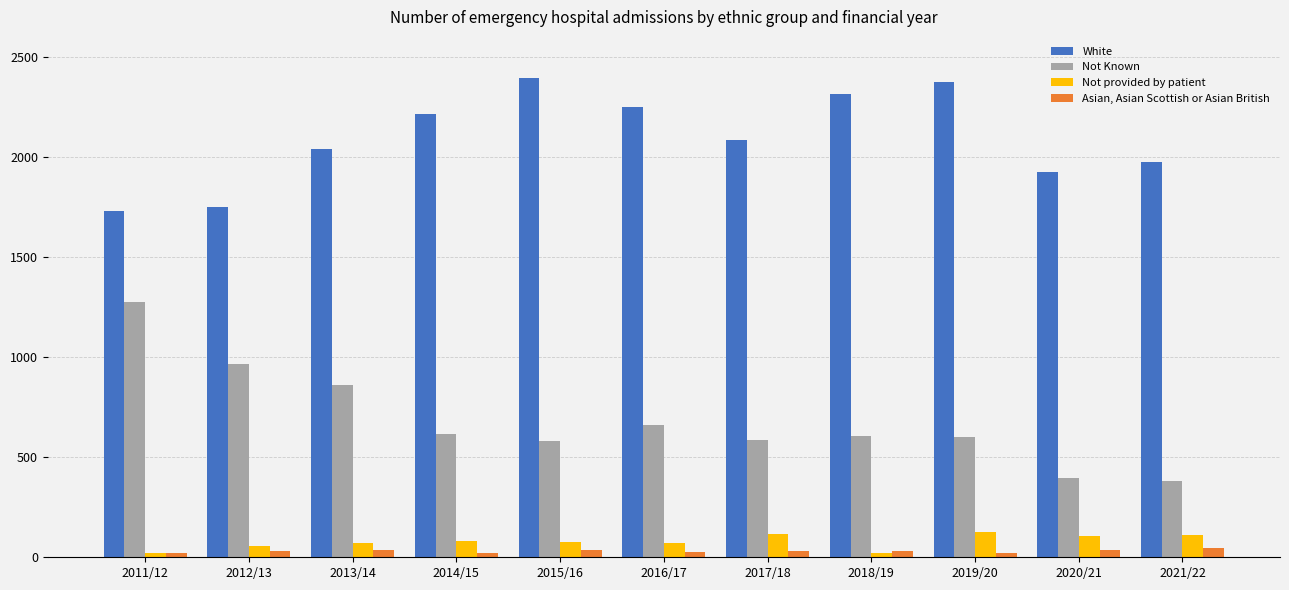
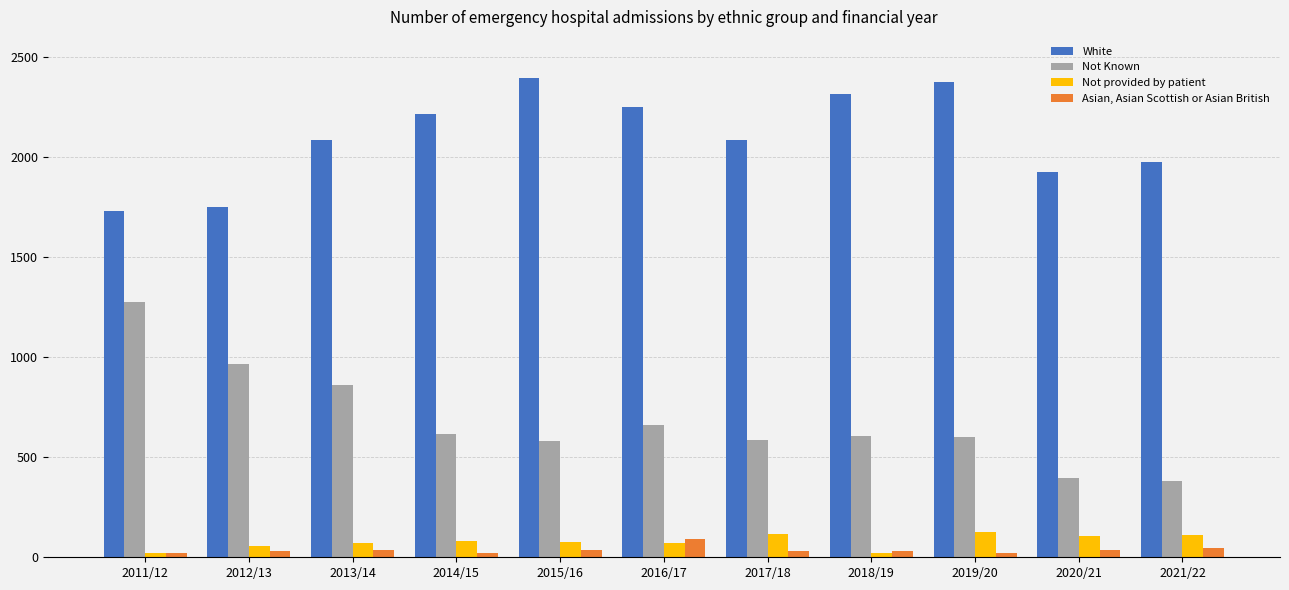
White, 2013/14: 2040 -> 2090
Asian, Asian Scottish or Asian British, 2016/17: 20 -> 90
